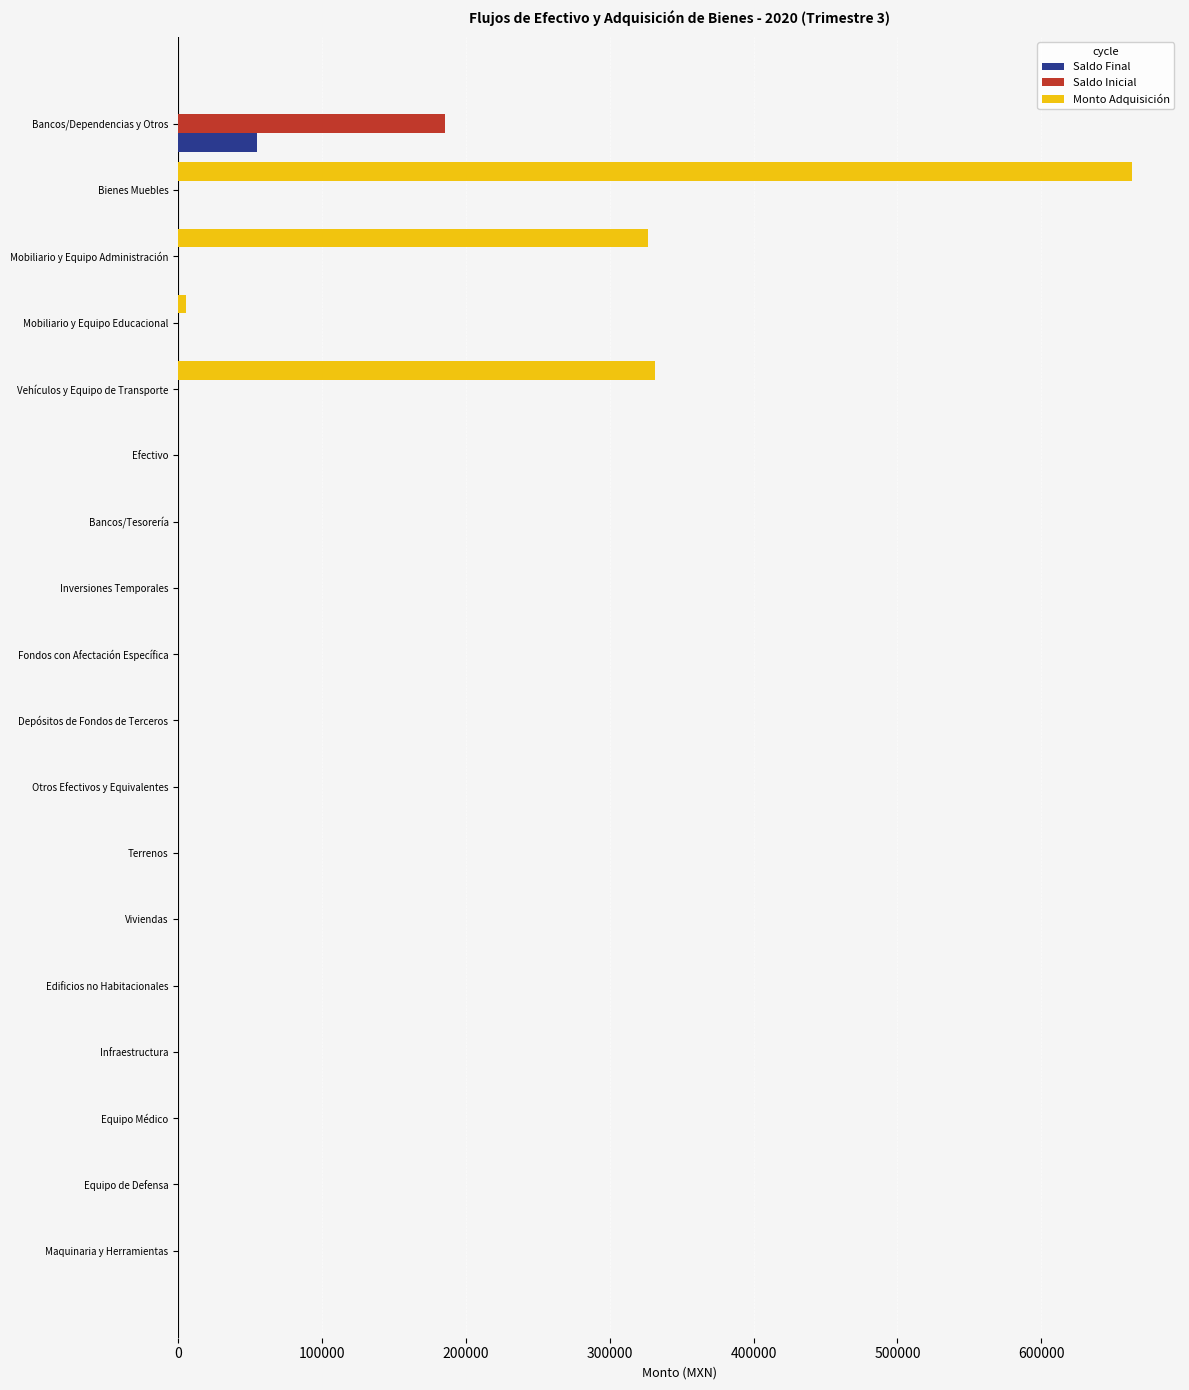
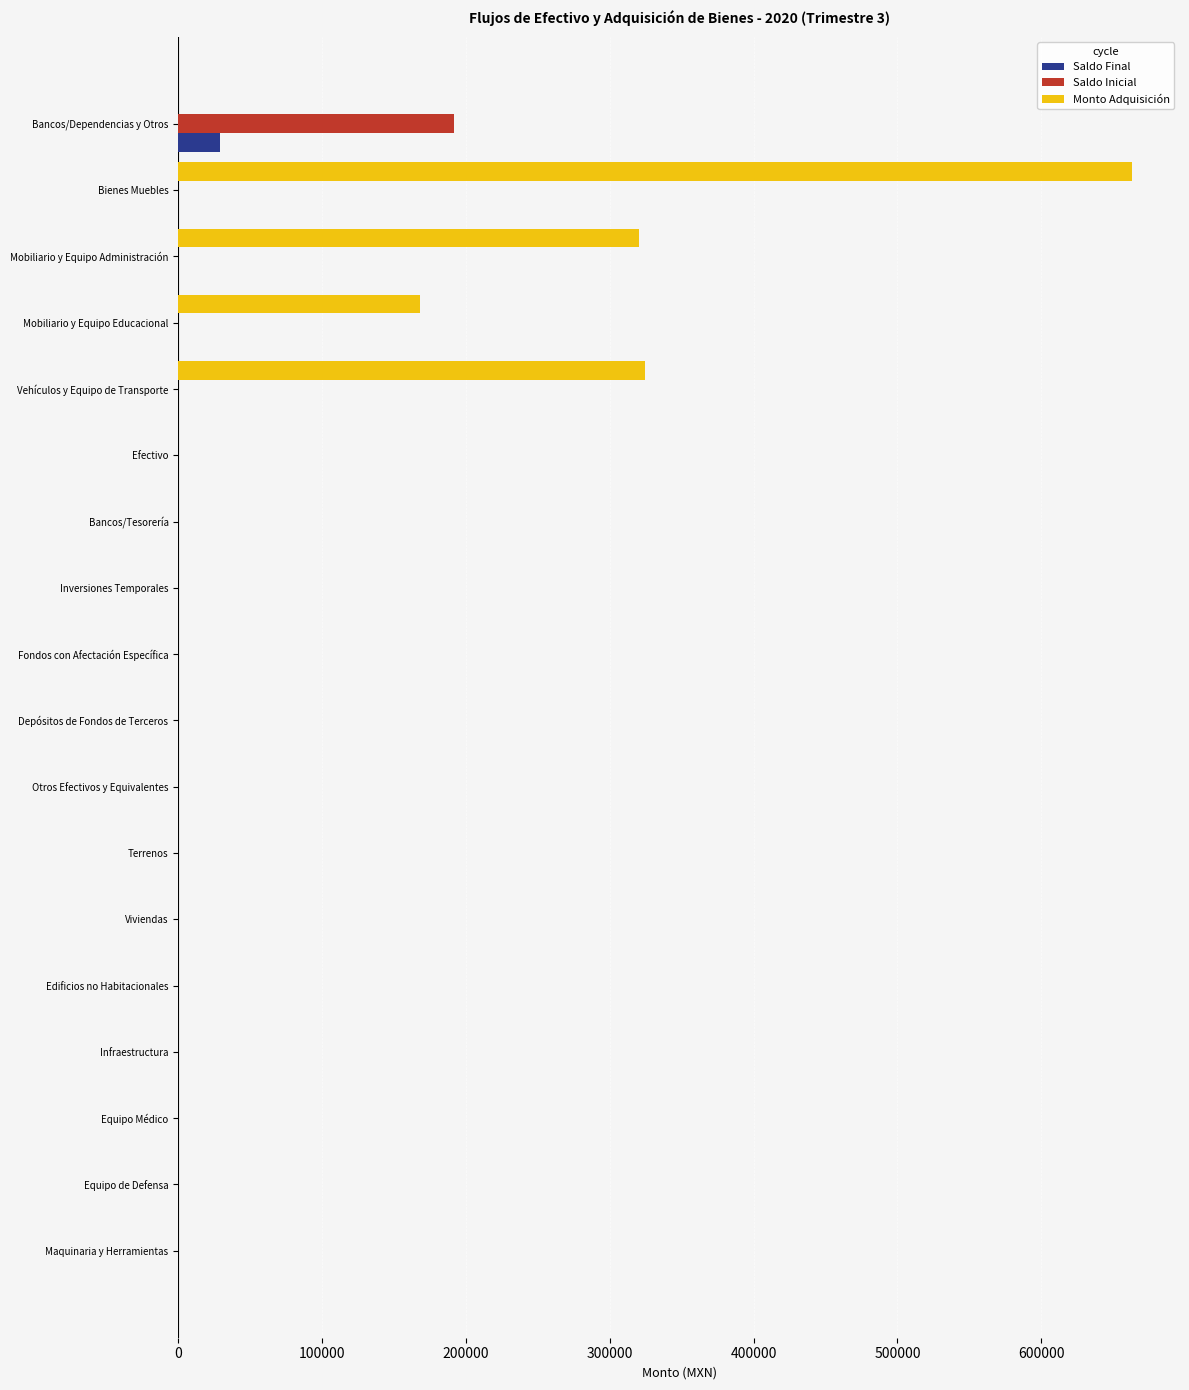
Saldo Inicial, Bancos/Dependencias y Otros: 186000 -> 192000
Saldo Final, Bancos/Dependencias y Otros: 55000 -> 29000
Monto Adquisición, Mobiliario y Equipo Administración: 326000 -> 321000
Monto Adquisición, Mobiliario y Equipo Educacional: 6000 -> 168000
Monto Adquisición, Vehículos y Equipo de Transporte: 331000 -> 324000
